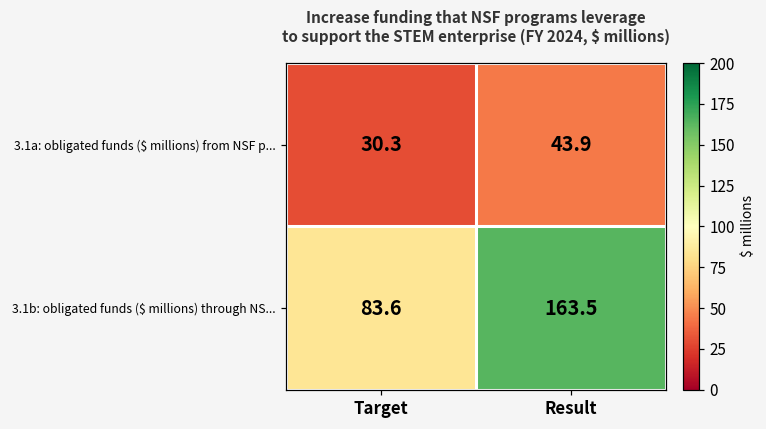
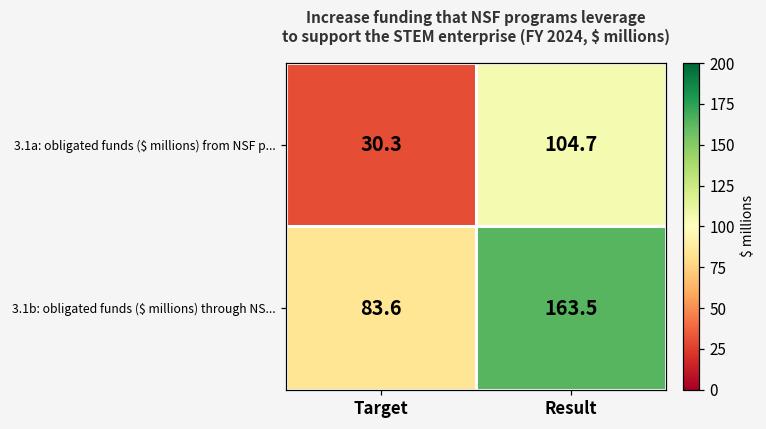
3.1a: obligated funds ($ millions) from NSF p..., Result: 43.9 -> 104.7
